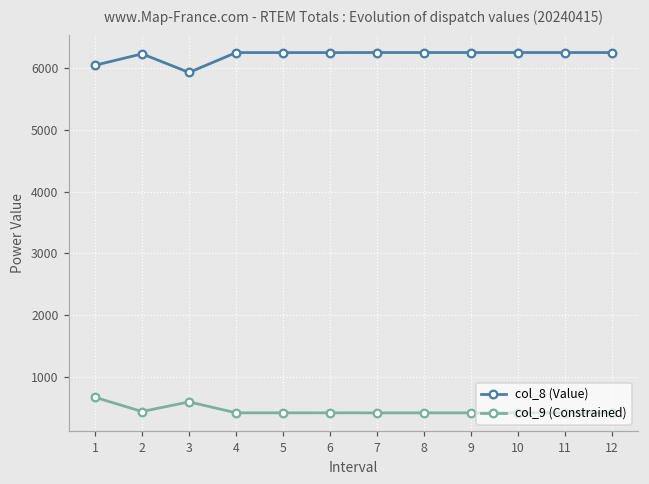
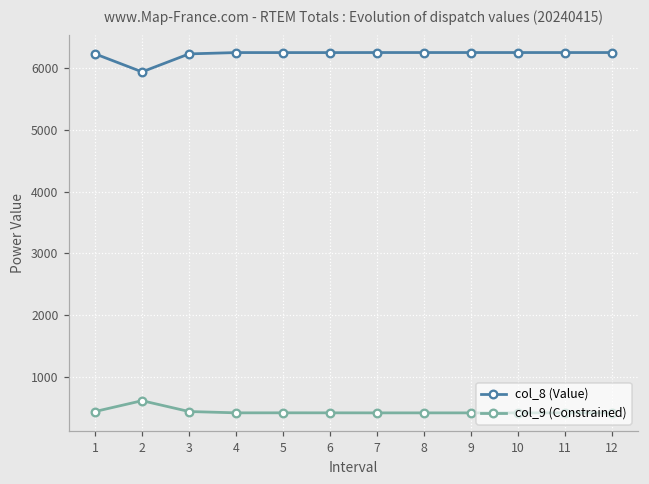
col_8 (Value), 1: 6000 -> 6200
col_9 (Constrained), 1: 700 -> 400
col_8 (Value), 2: 6200 -> 5900
col_9 (Constrained), 2: 400 -> 600
col_8 (Value), 3: 5900 -> 6200
col_9 (Constrained), 3: 600 -> 400
